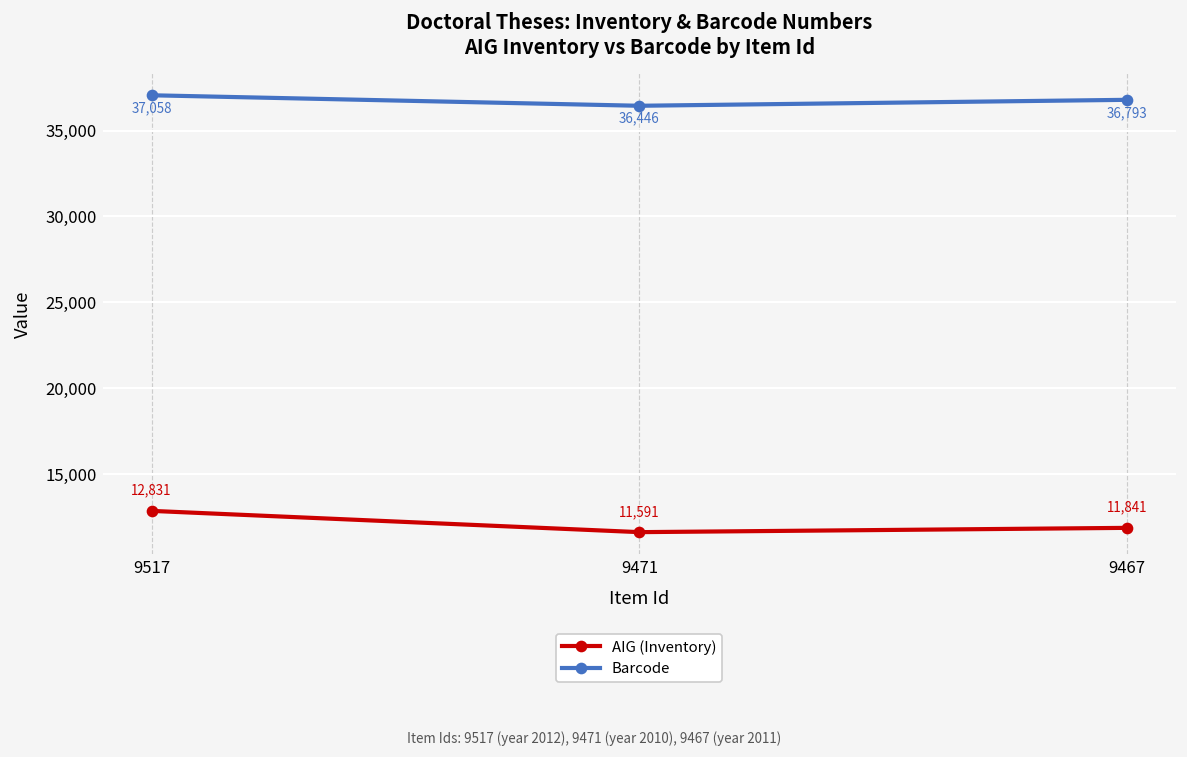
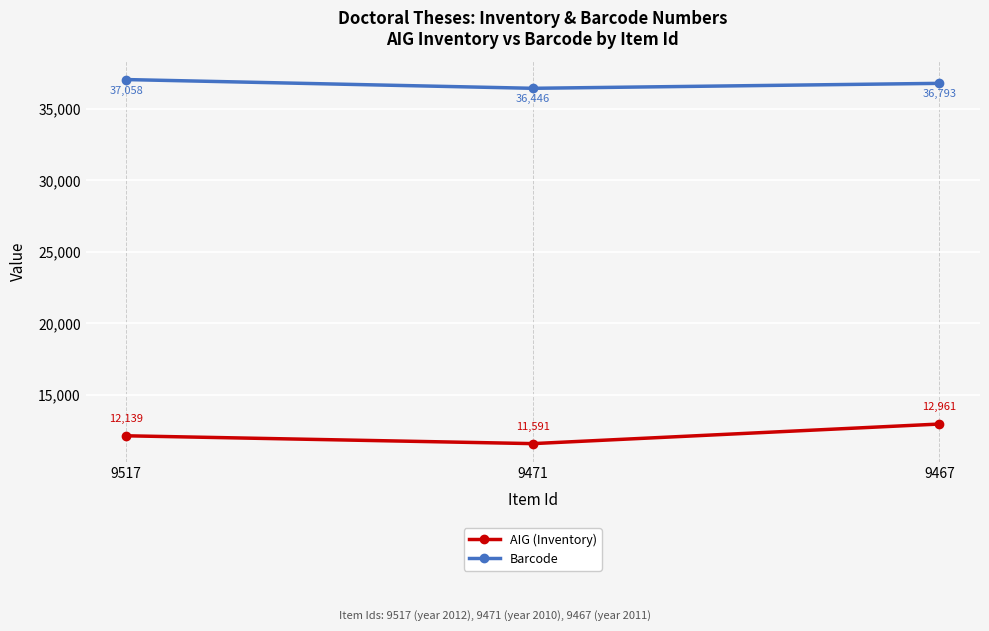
AIG (Inventory), 9517: 12,831 -> 12,139
AIG (Inventory), 9467: 11,841 -> 12,961
